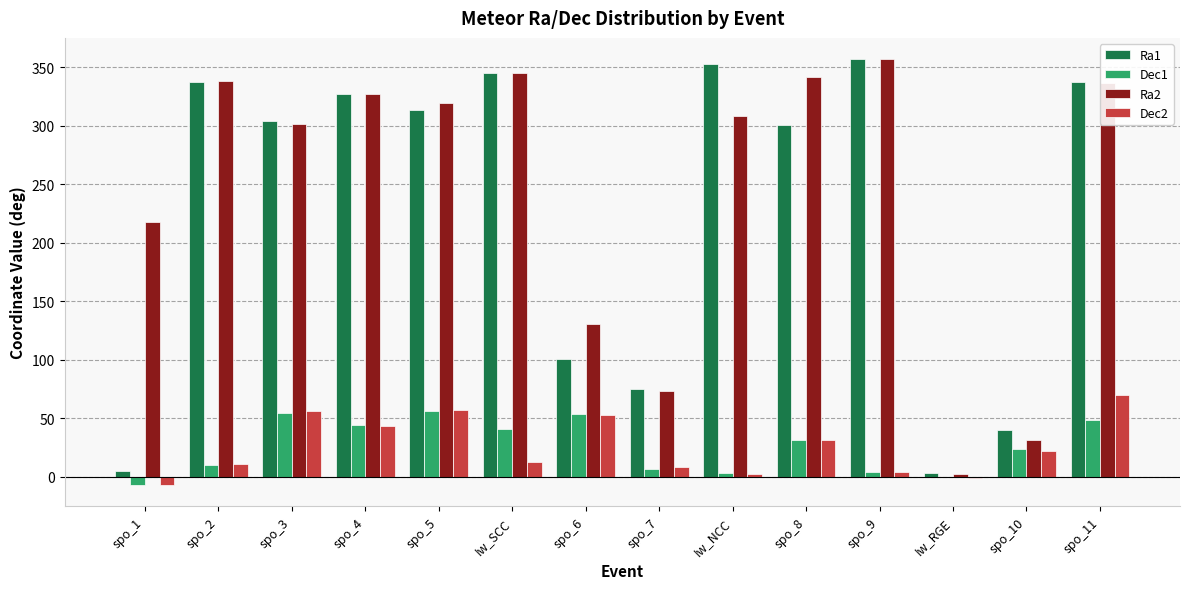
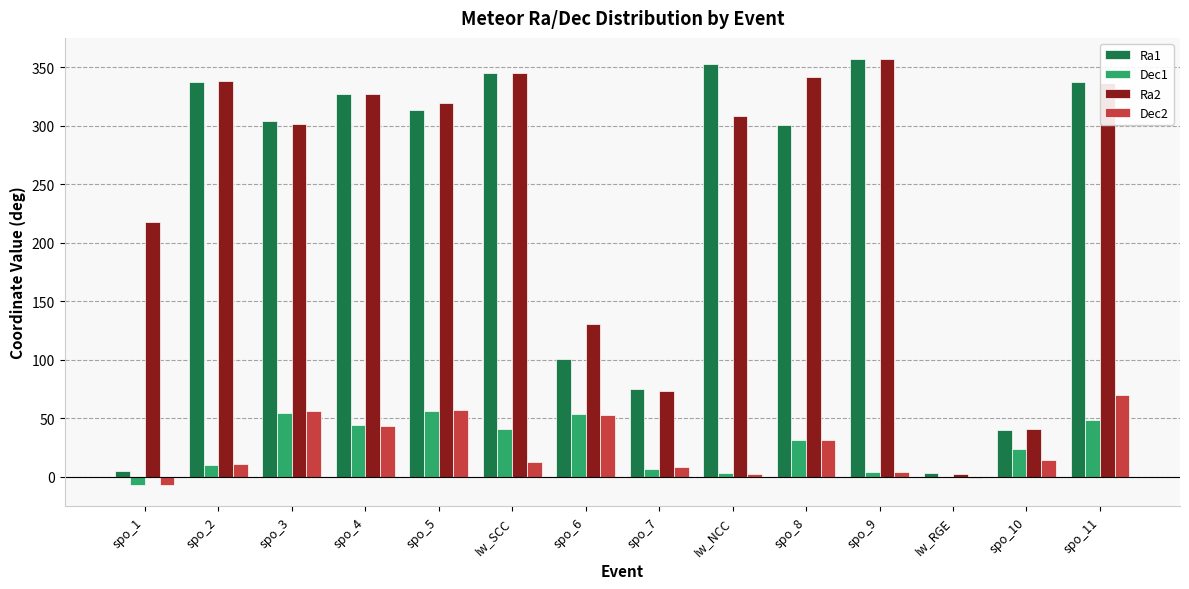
Ra2, spo_10: 31 -> 41
Dec2, spo_10: 22 -> 15
